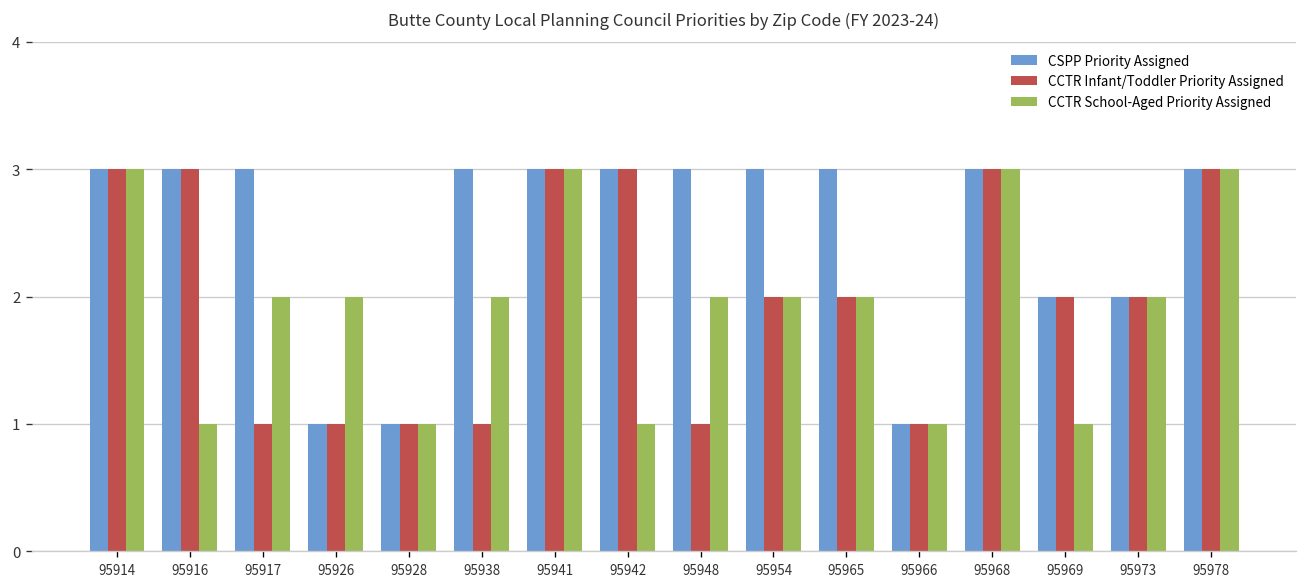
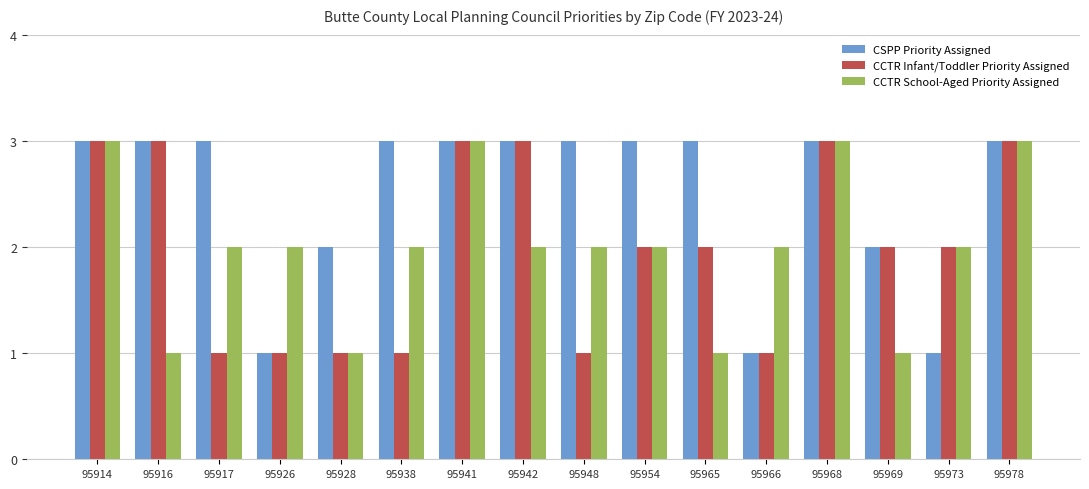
CSPP Priority Assigned, 95928: 1 -> 2
CCTR School-Aged Priority Assigned, 95942: 1 -> 2
CCTR School-Aged Priority Assigned, 95965: 2 -> 1
CCTR School-Aged Priority Assigned, 95966: 1 -> 2
CSPP Priority Assigned, 95973: 2 -> 1
